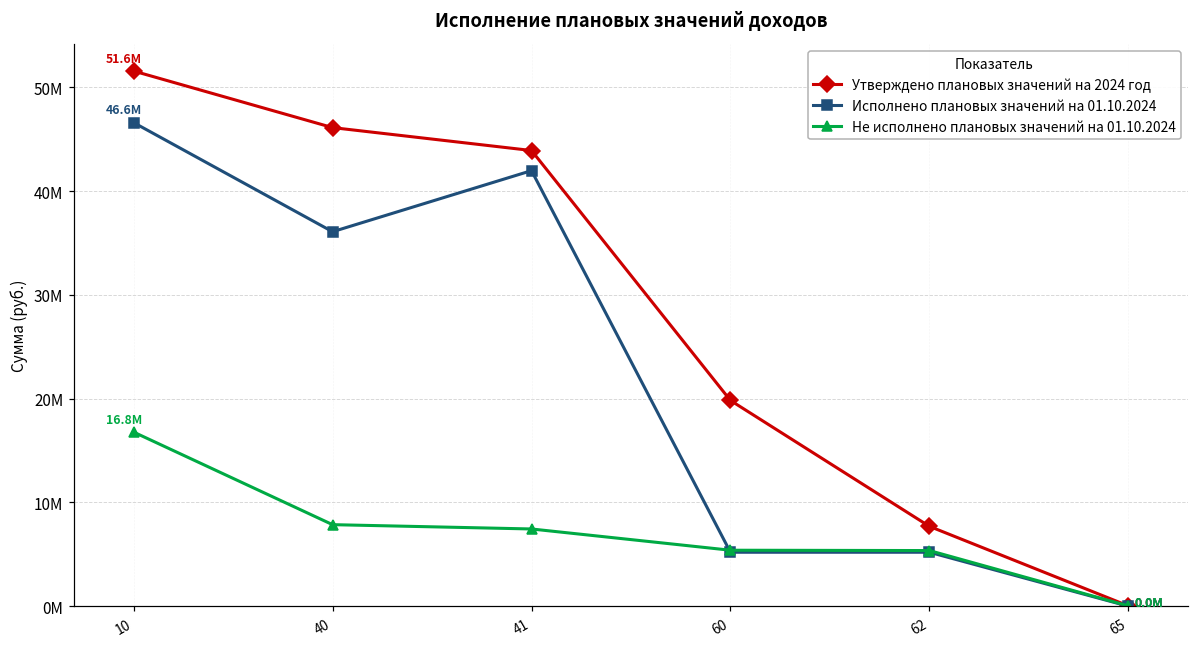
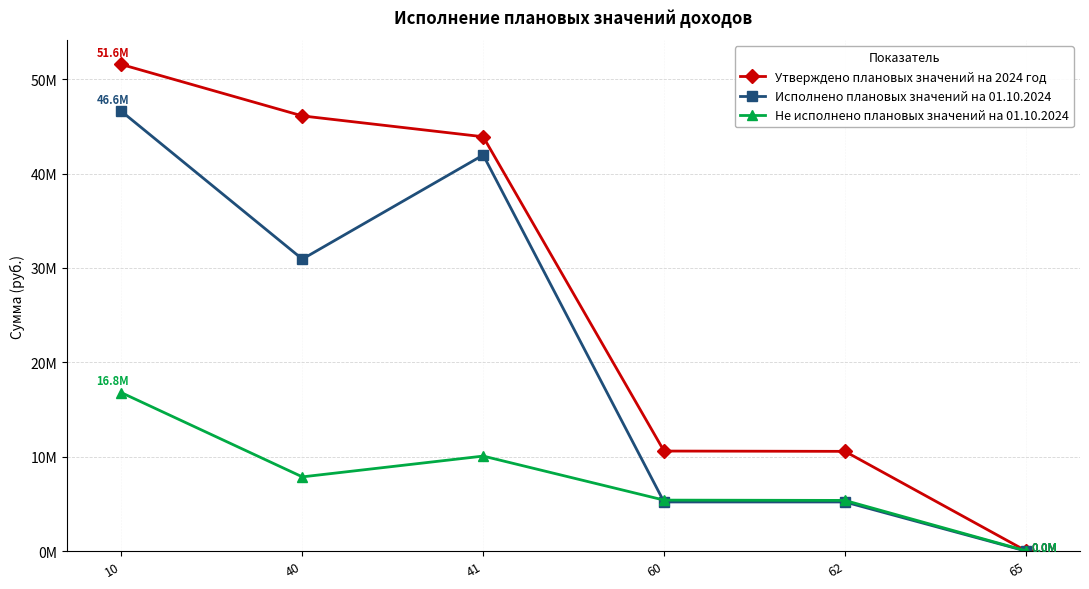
Исполнено плановых значений на 01.10.2024, 40: 36000000 -> 31000000
Не исполнено плановых значений на 01.10.2024, 41: 7000000 -> 10000000
Утверждено плановых значений на 2024 год, 60: 20000000 -> 11000000
Утверждено плановых значений на 2024 год, 62: 8000000 -> 11000000
